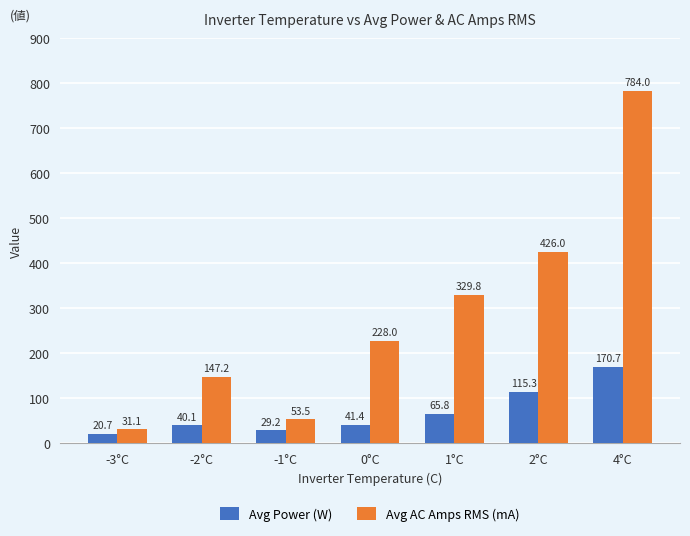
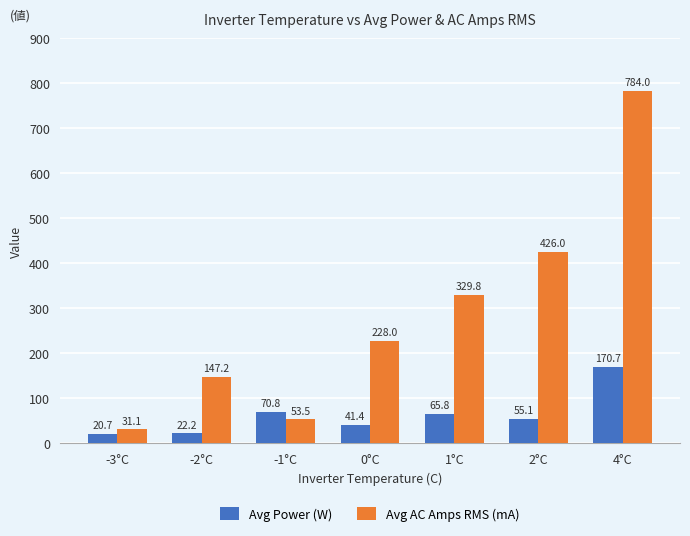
Avg Power (W), -2°C: 40.1 -> 22.2
Avg Power (W), -1°C: 29.2 -> 70.8
Avg Power (W), 2°C: 115.3 -> 55.1
